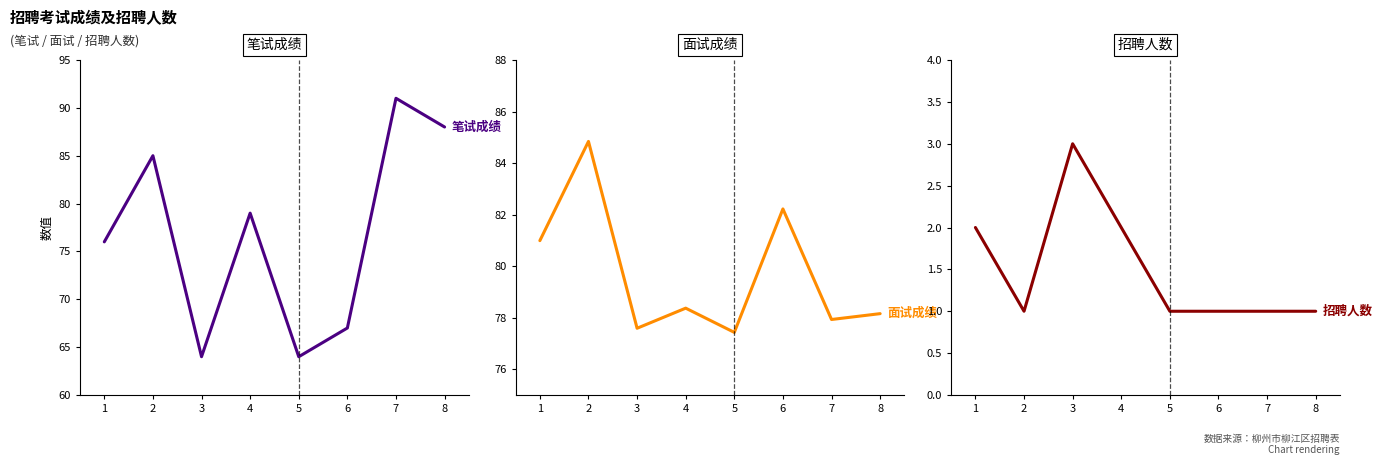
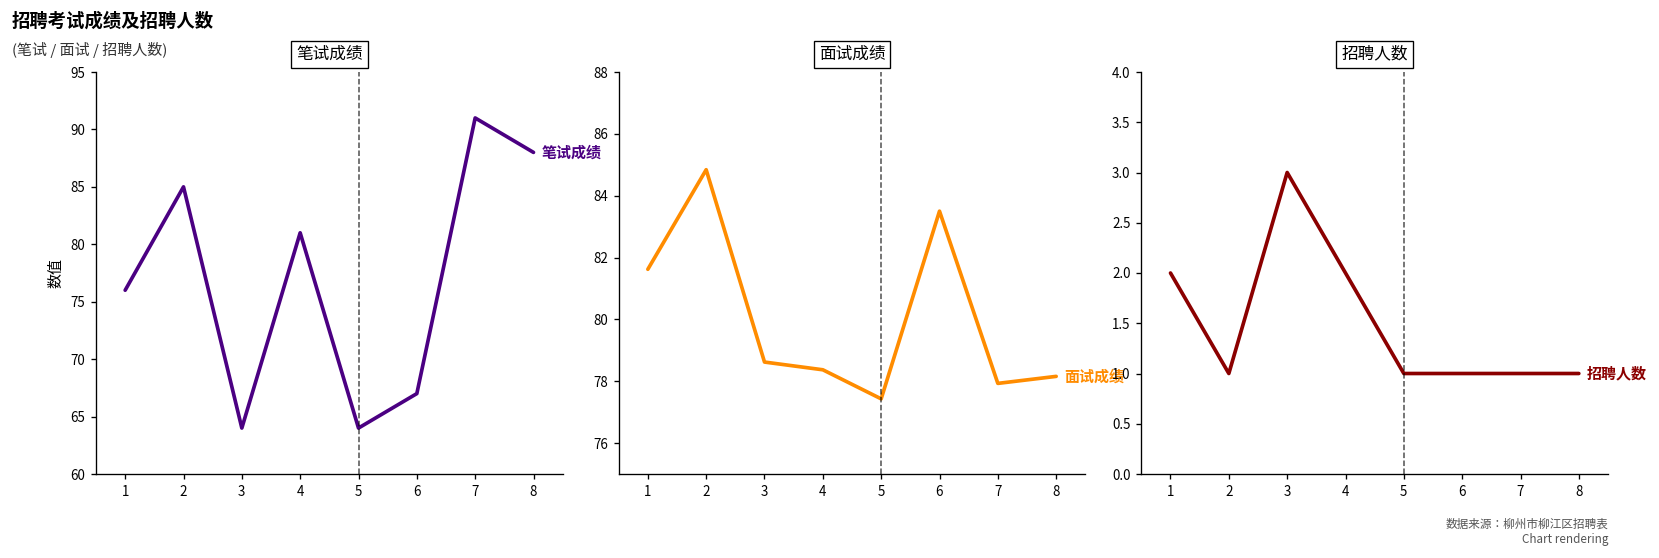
笔试成绩, 4: 79 -> 81
面试成绩, 1: 81.0 -> 81.6
面试成绩, 3: 77.6 -> 78.6
面试成绩, 6: 82.2 -> 83.5
